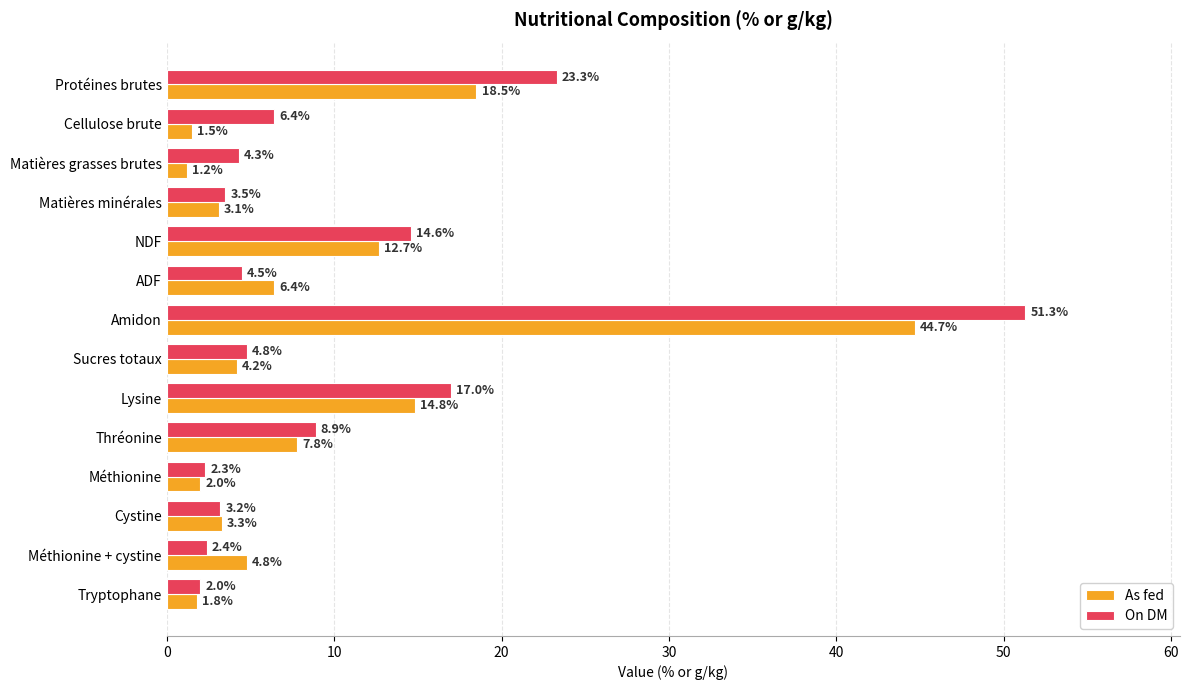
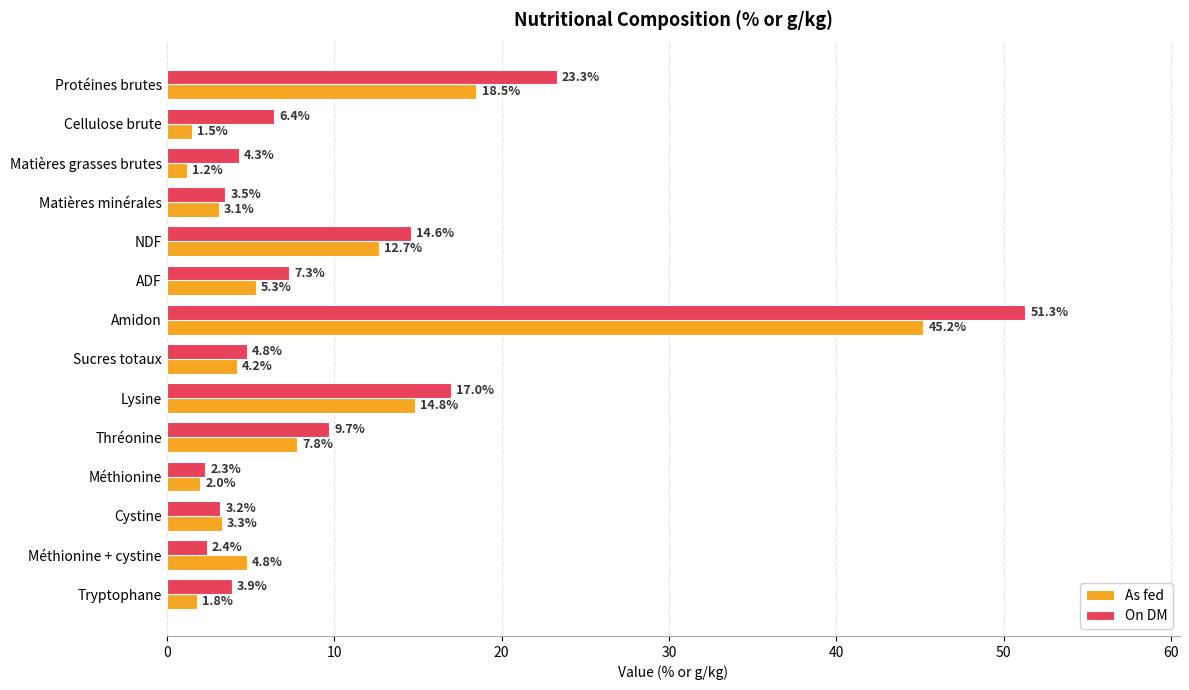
On DM, ADF: 4.5% -> 7.3%
As fed, ADF: 6.4% -> 5.3%
As fed, Amidon: 44.7% -> 45.2%
On DM, Thréonine: 8.9% -> 9.7%
On DM, Tryptophane: 2.0% -> 3.9%
